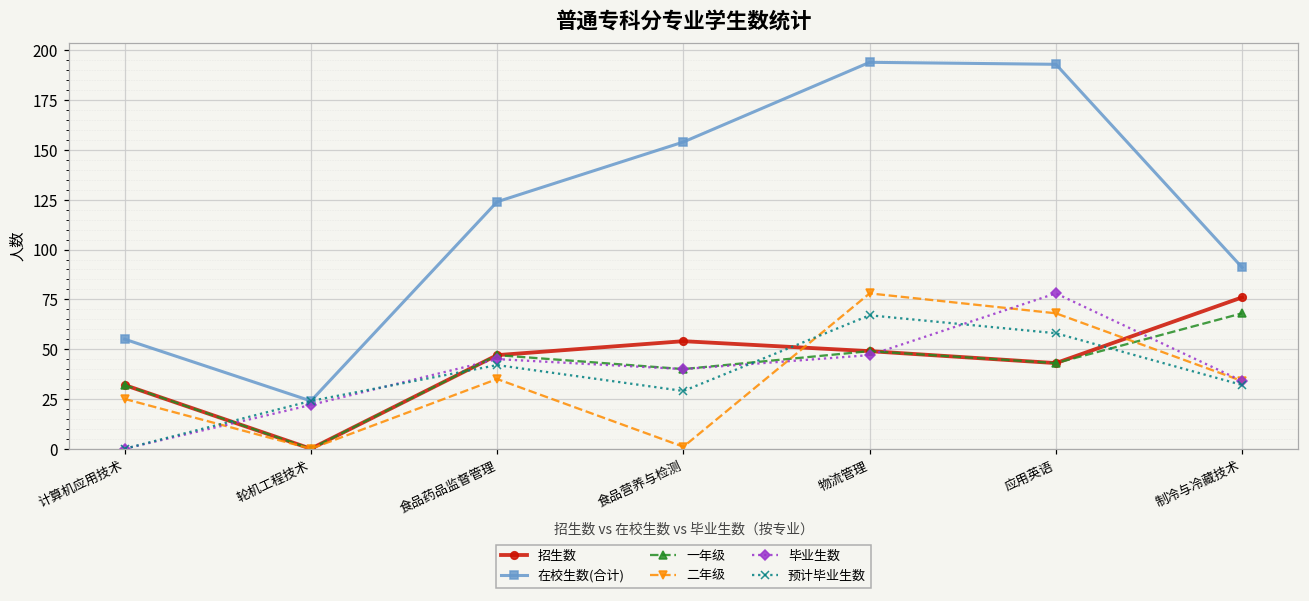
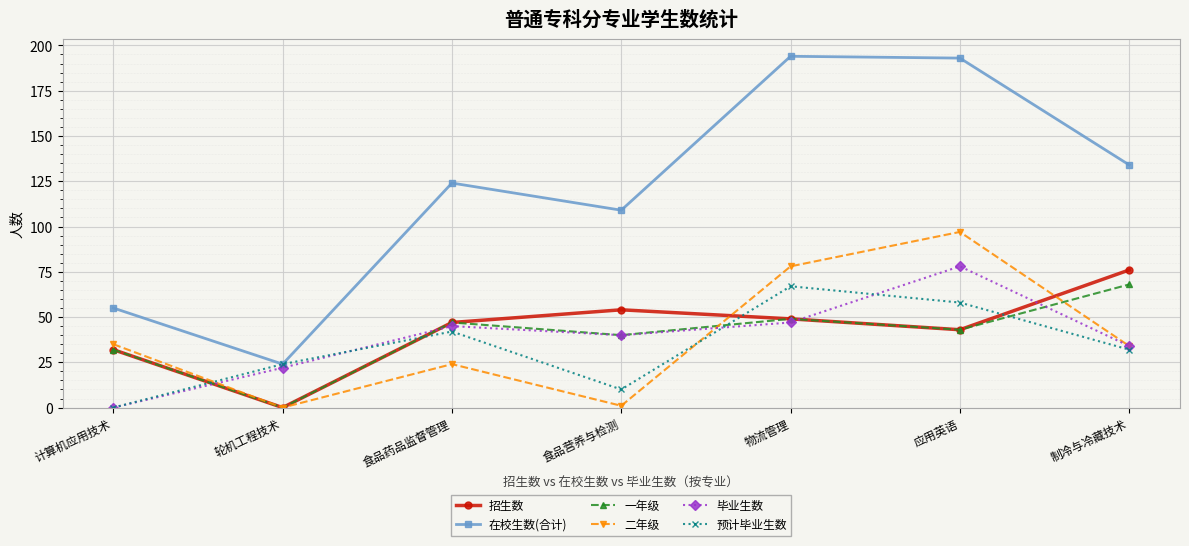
二年级, 计算机应用技术: 25 -> 35
二年级, 食品药品监督管理: 35 -> 24
在校生数(合计), 食品营养与检测: 154 -> 109
预计毕业生数, 食品营养与检测: 29 -> 10
二年级, 应用英语: 68 -> 97
在校生数(合计), 制冷与冷藏技术: 91 -> 134
